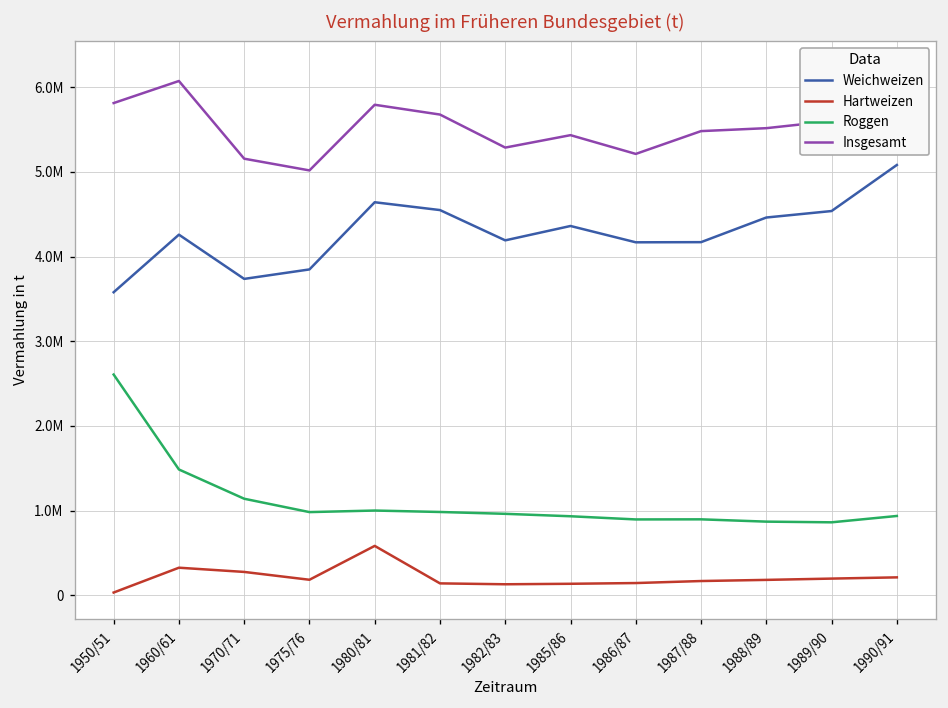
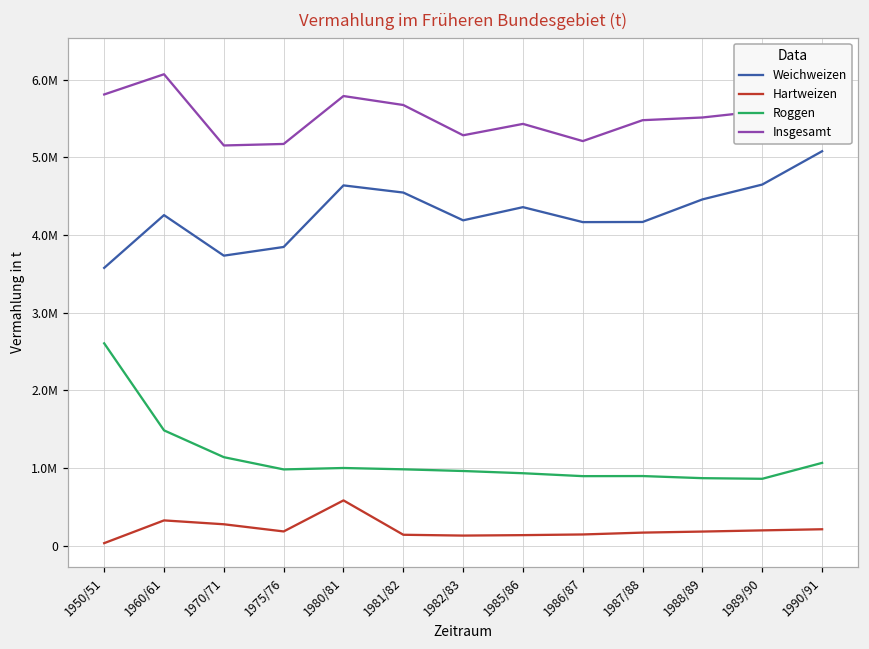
Insgesamt, 1975/76: 5000000 -> 5200000
Weichweizen, 1989/90: 4500000 -> 4700000
Roggen, 1990/91: 900000 -> 1100000
